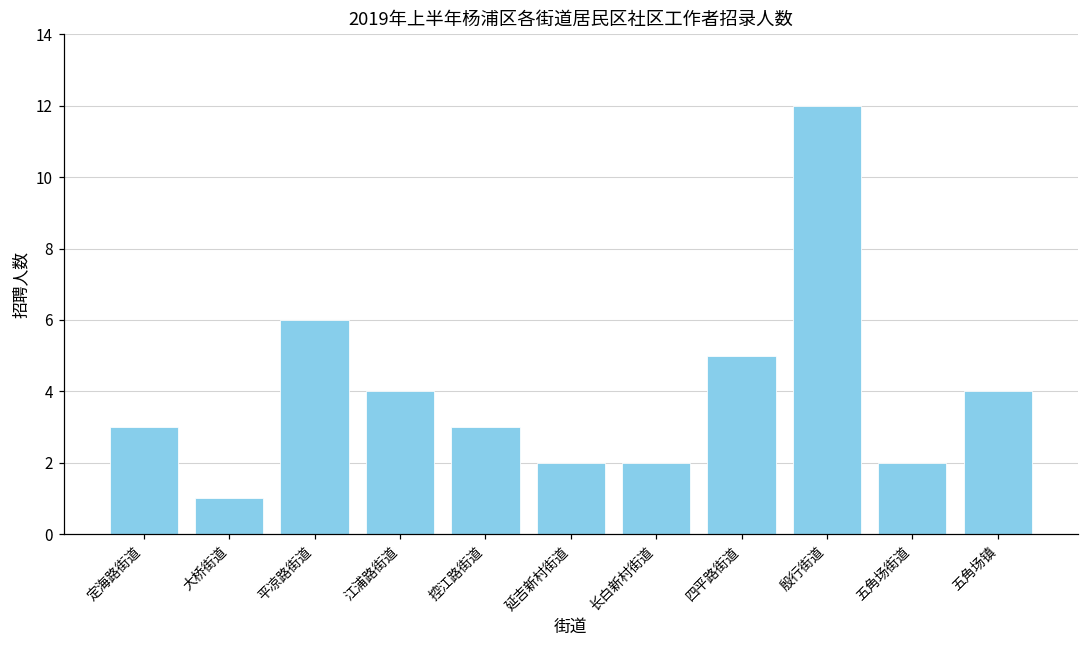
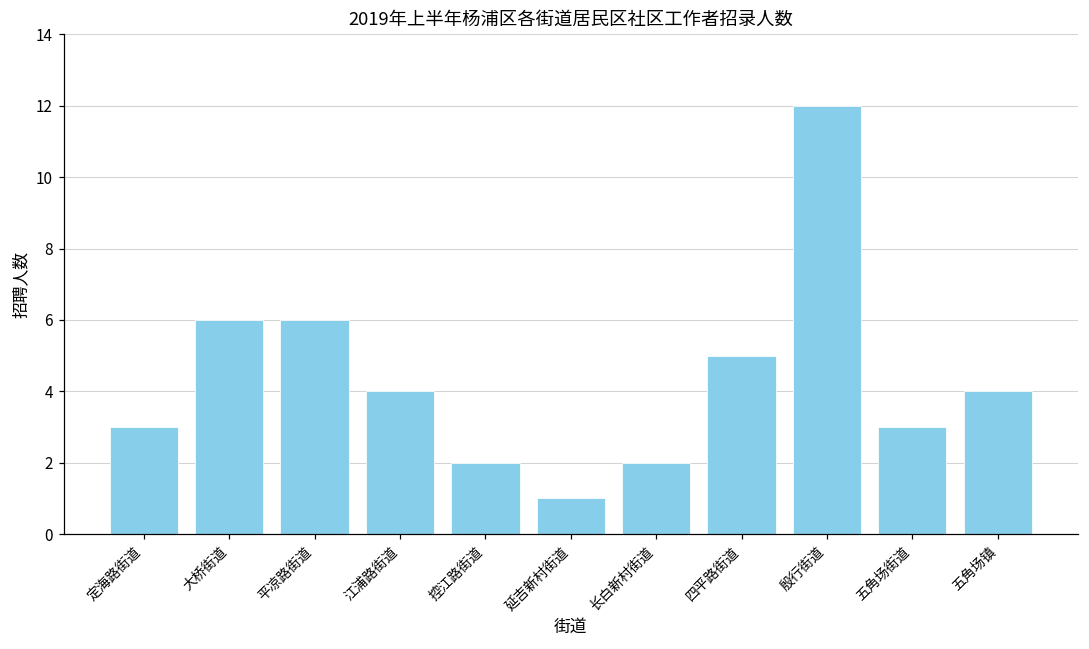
大桥街道: 1 -> 6
控江路街道: 3 -> 2
延吉新村街道: 2 -> 1
五角场街道: 2 -> 3
